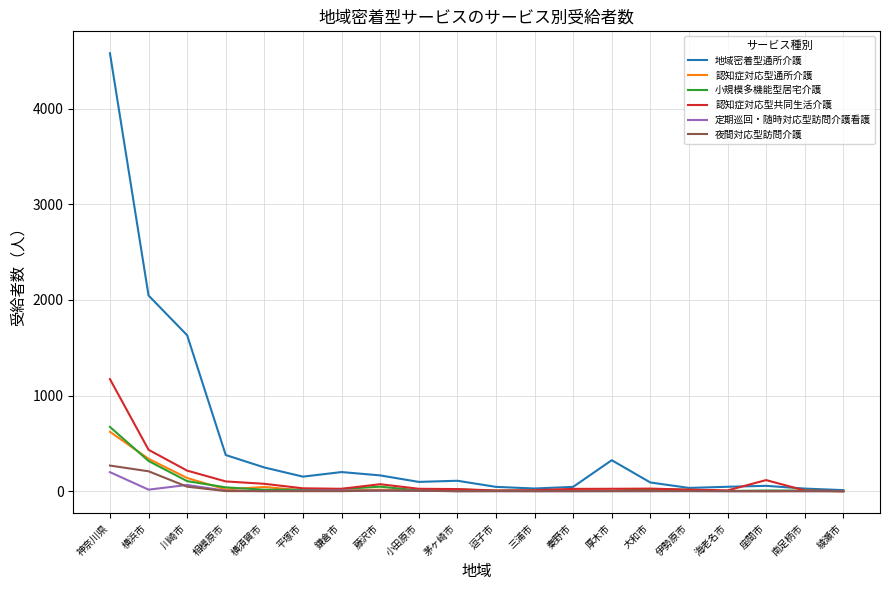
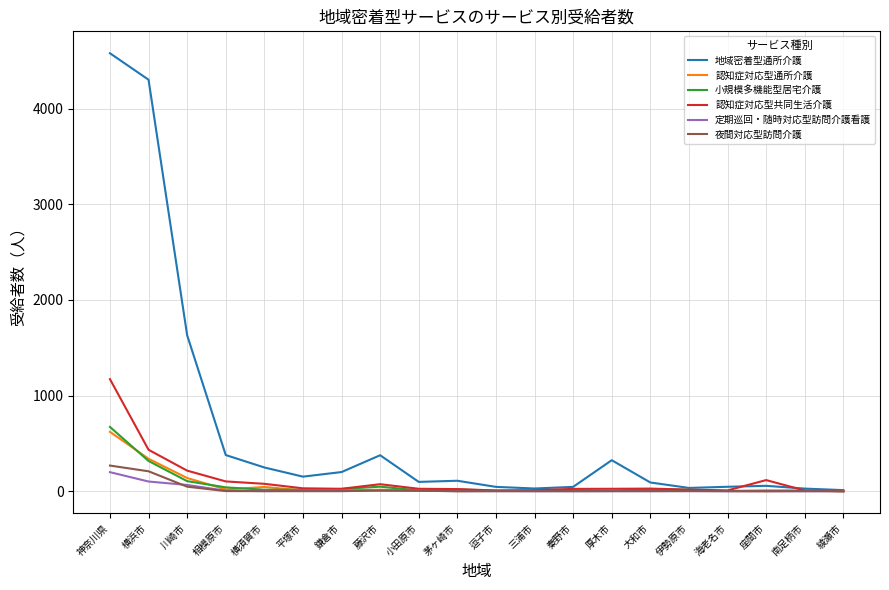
地域密着型通所介護, 横浜市: 2000 -> 4300
定期巡回・随時対応型訪問介護看護, 横浜市: 0 -> 100
地域密着型通所介護, 藤沢市: 200 -> 400
